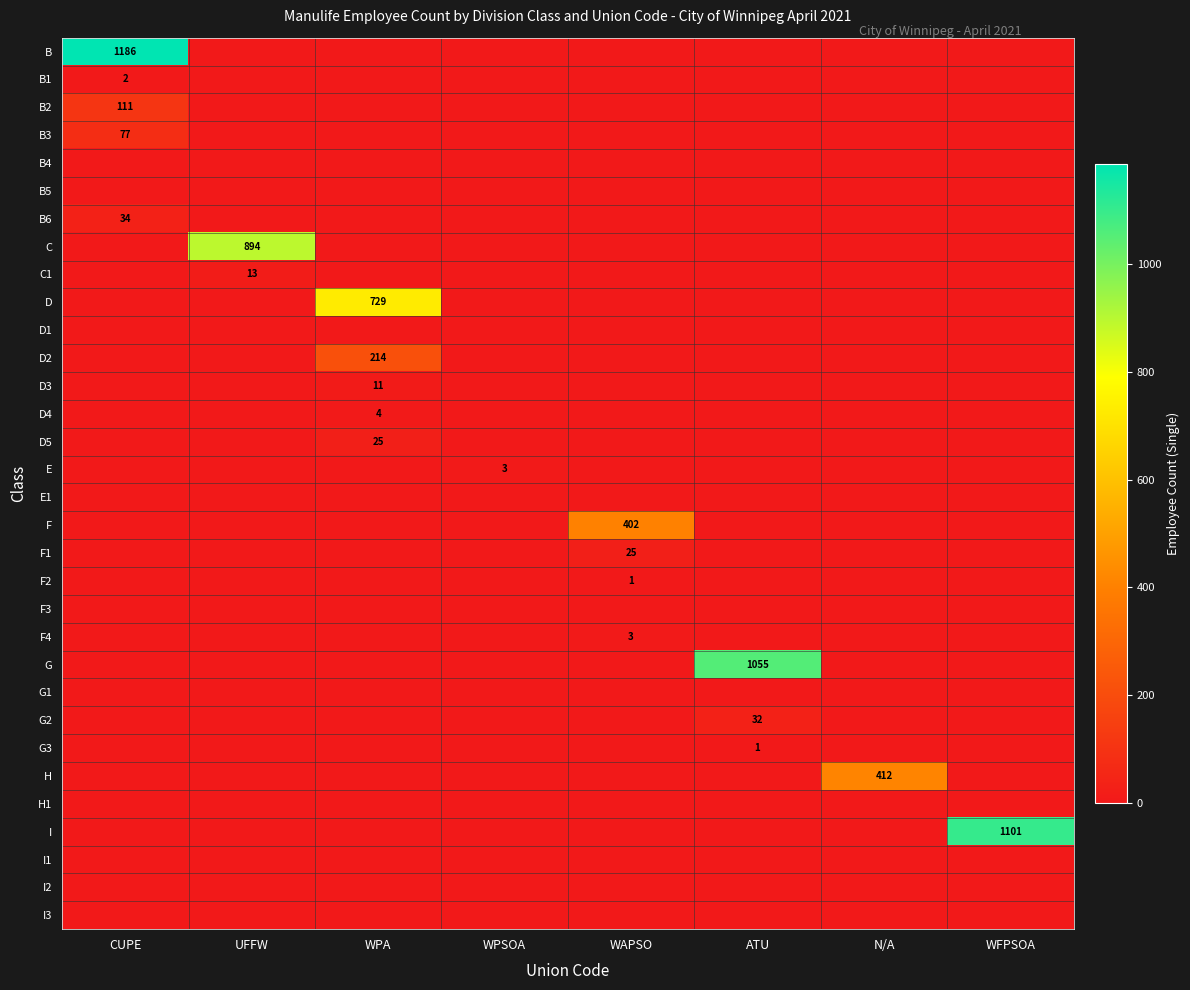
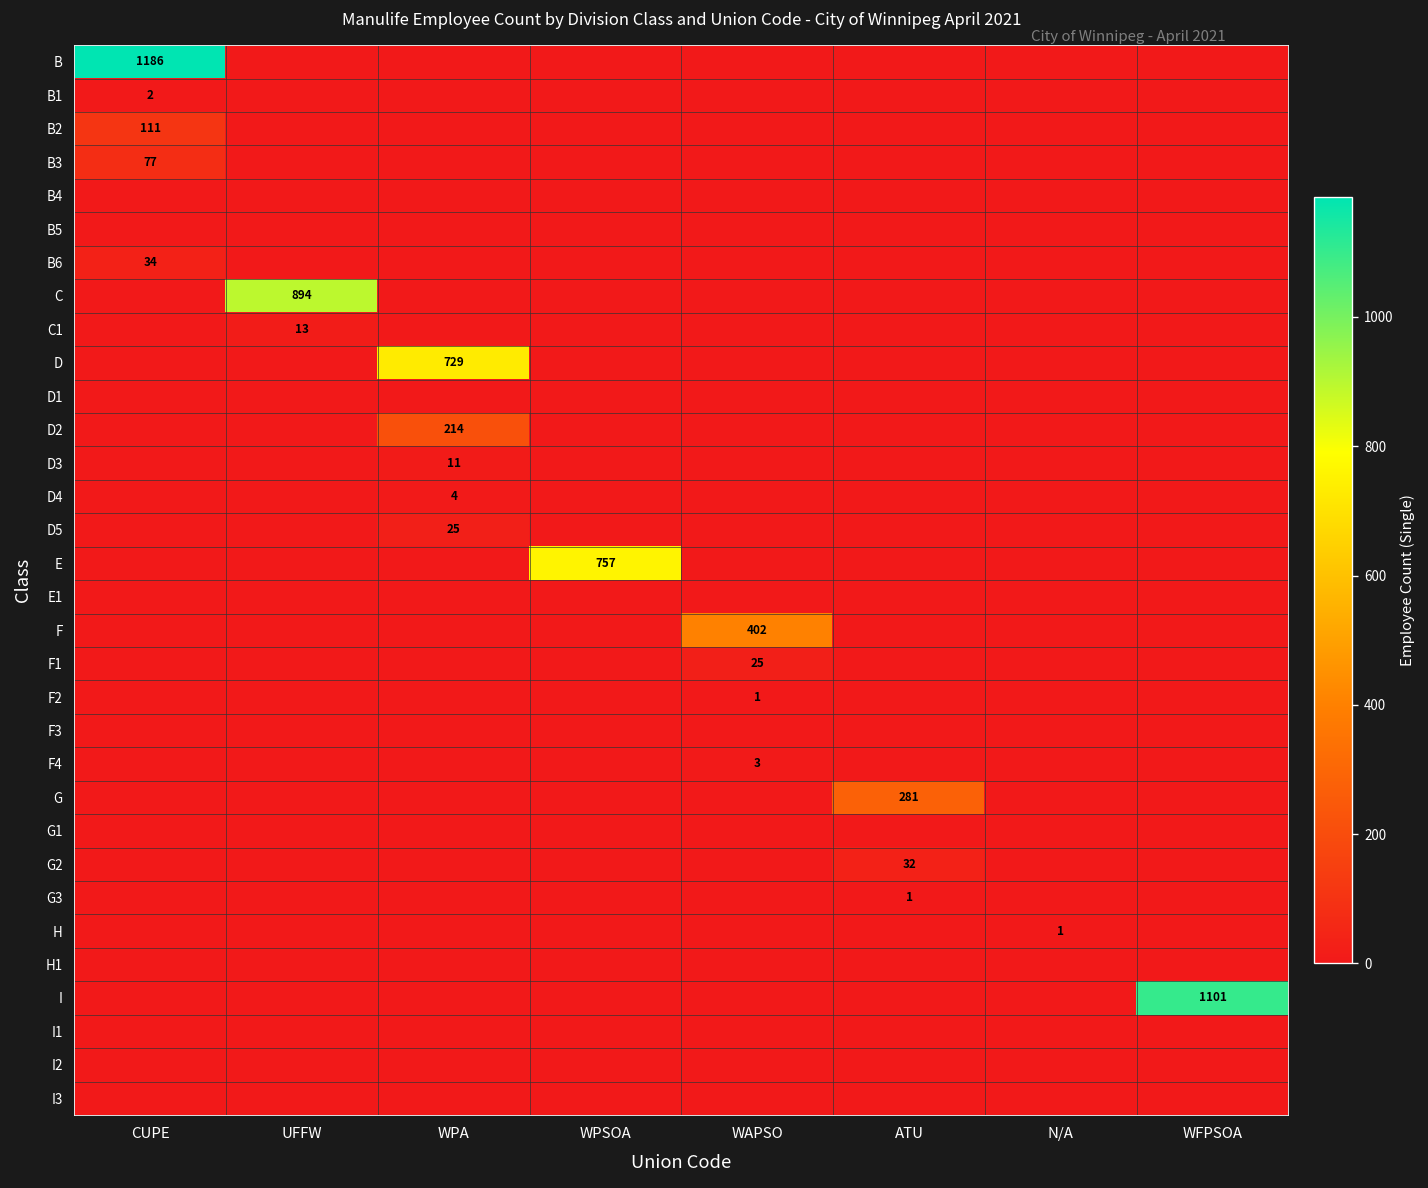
E, WPSOA: 3 -> 757
G, ATU: 1055 -> 281
H, N/A: 412 -> 1
